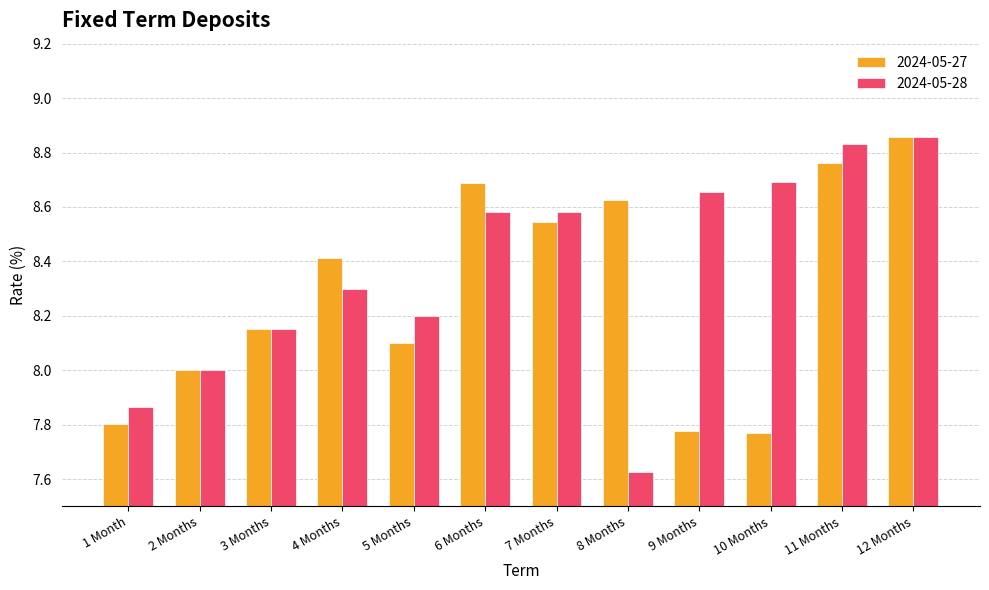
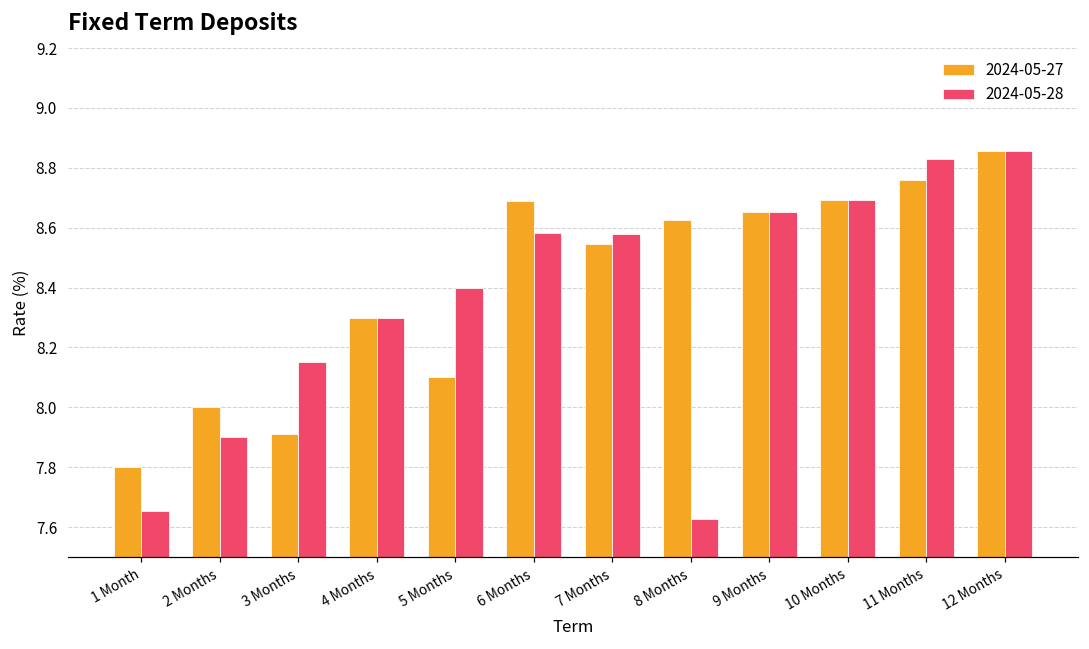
2024-05-28, 1 Month: 7.87 -> 7.65
2024-05-28, 2 Months: 8.0 -> 7.9
2024-05-27, 3 Months: 8.15 -> 7.91
2024-05-27, 4 Months: 8.41 -> 8.30
2024-05-28, 5 Months: 8.2 -> 8.4
2024-05-27, 9 Months: 7.78 -> 8.65
2024-05-27, 10 Months: 7.77 -> 8.69
